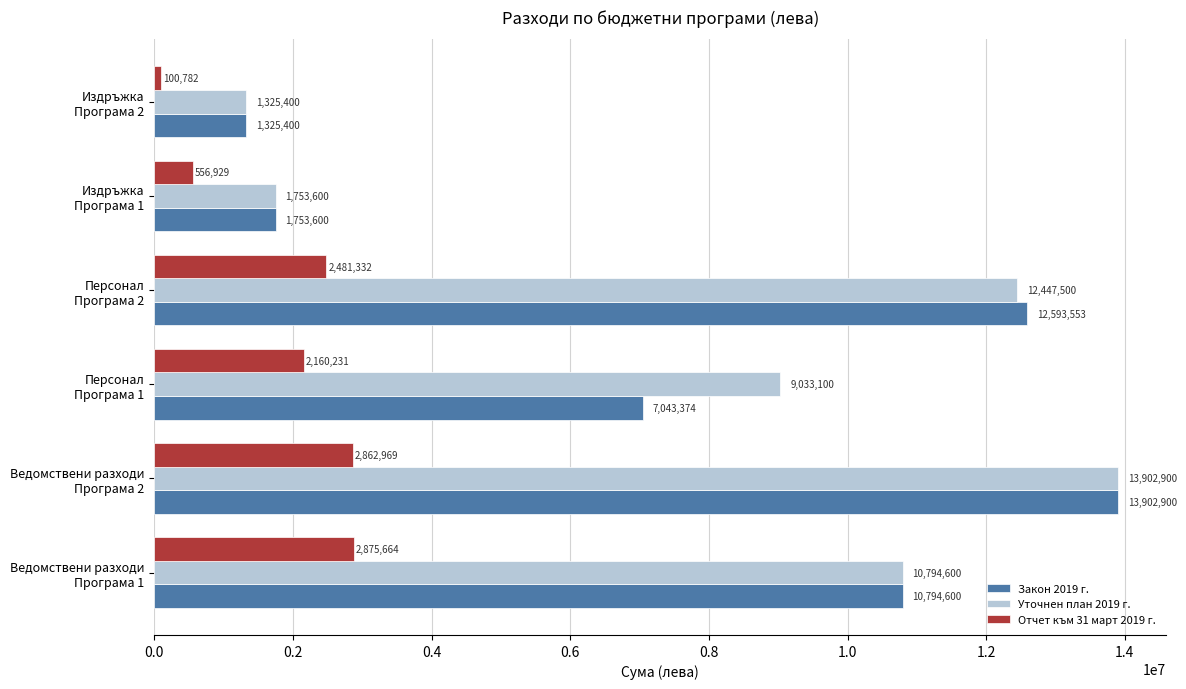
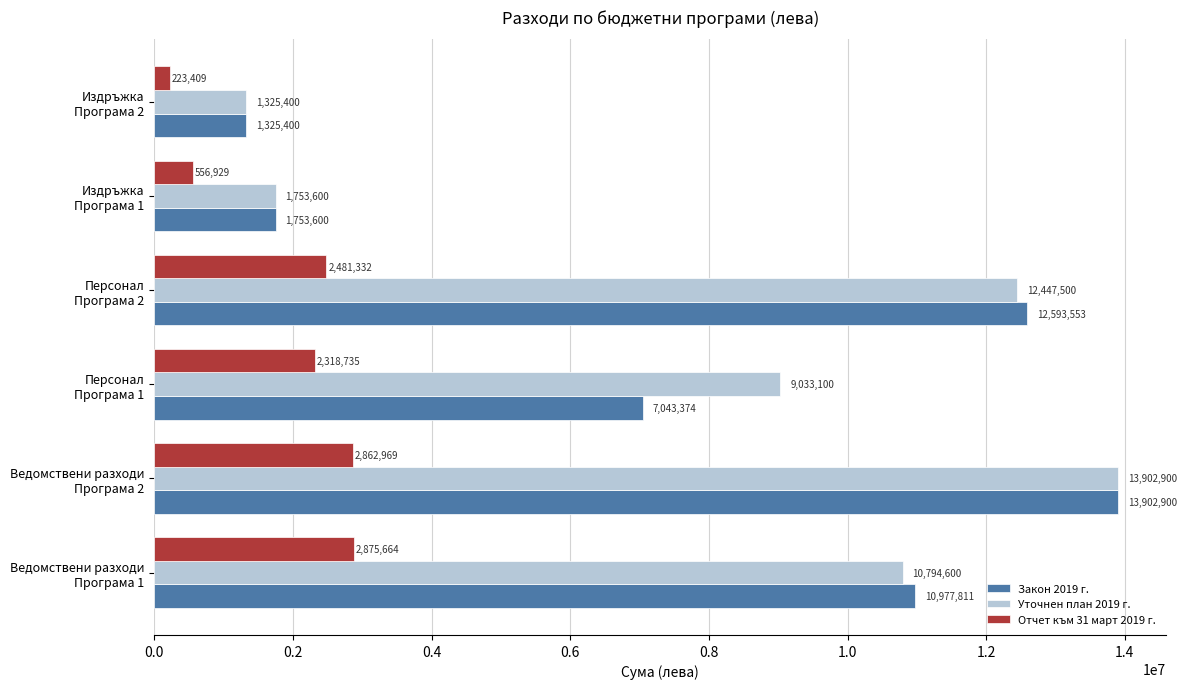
Отчет към 31 март 2019 г., Издръжка Програма 2: 100,782 -> 223,409
Отчет към 31 март 2019 г., Персонал Програма 1: 2,160,231 -> 2,318,735
Закон 2019 г., Ведомствени разходи Програма 1: 10,794,600 -> 10,977,811
